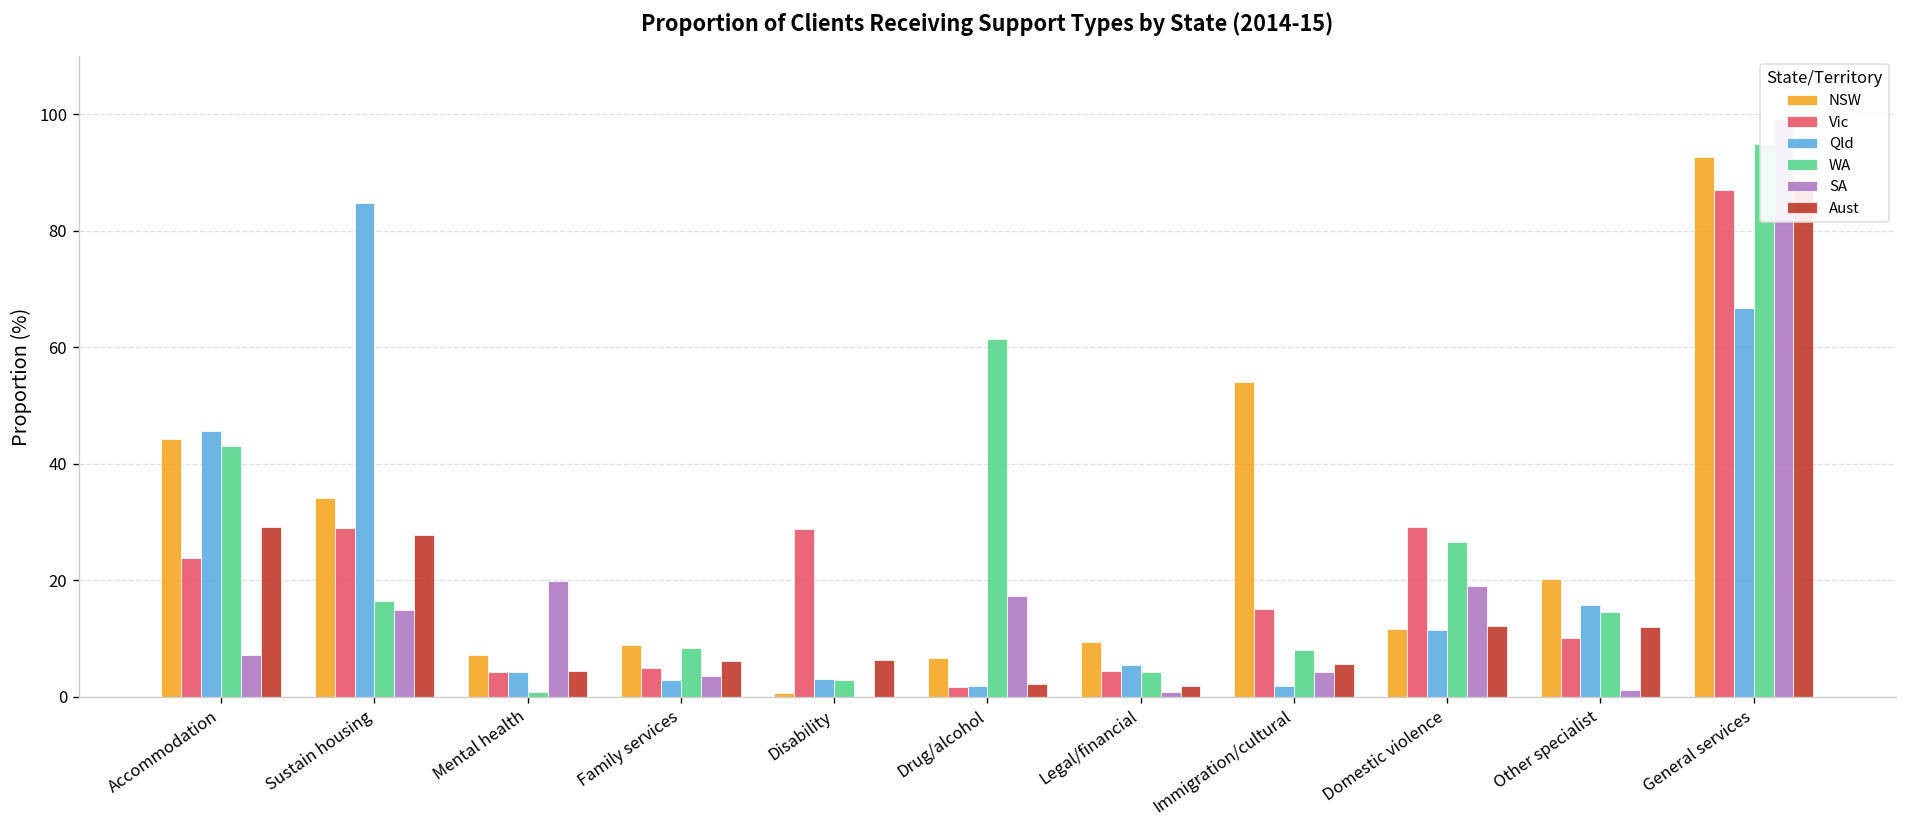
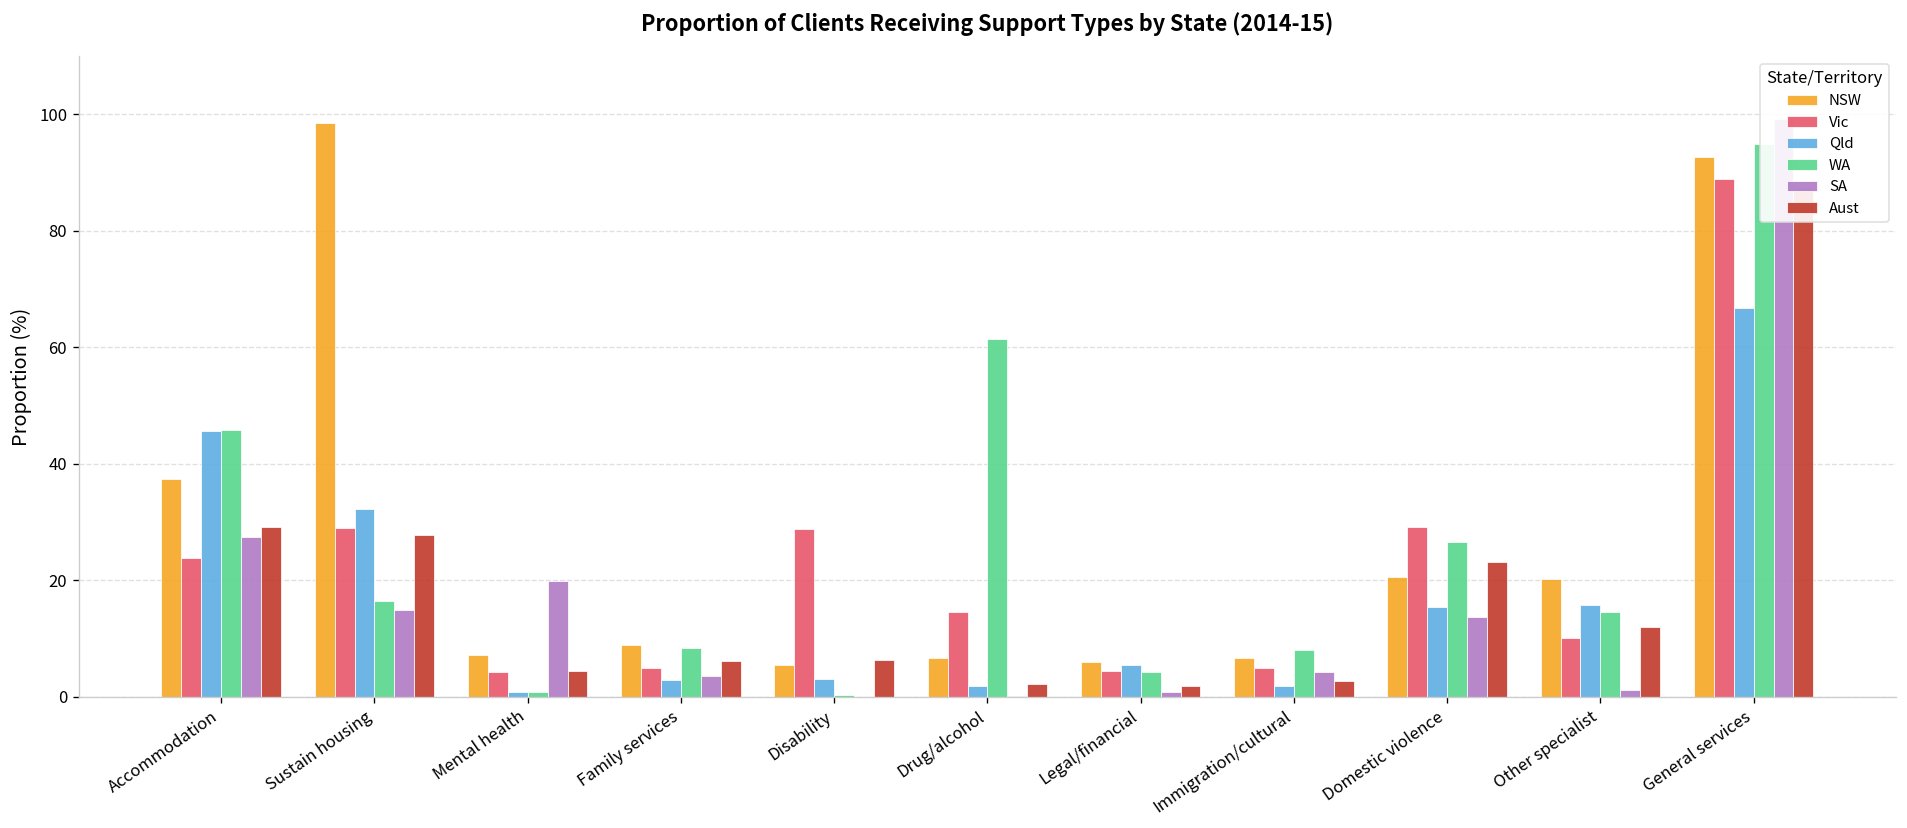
NSW, Accommodation: 44 -> 37
WA, Accommodation: 43 -> 46
SA, Accommodation: 7 -> 28
NSW, Sustain housing: 34 -> 99
Qld, Sustain housing: 85 -> 32
Qld, Mental health: 4 -> 1
NSW, Disability: 1 -> 5
WA, Disability: 3 -> 0
Vic, Drug/alcohol: 2 -> 15
SA, Drug/alcohol: 17 -> 0
NSW, Legal/financial: 9 -> 6
NSW, Immigration/cultural: 54 -> 7
Vic, Immigration/cultural: 15 -> 5
Aust, Immigration/cultural: 6 -> 3
NSW, Domestic violence: 12 -> 21
Qld, Domestic violence: 12 -> 15
SA, Domestic violence: 19 -> 14
Aust, Domestic violence: 12 -> 23
Vic, General services: 87 -> 89
